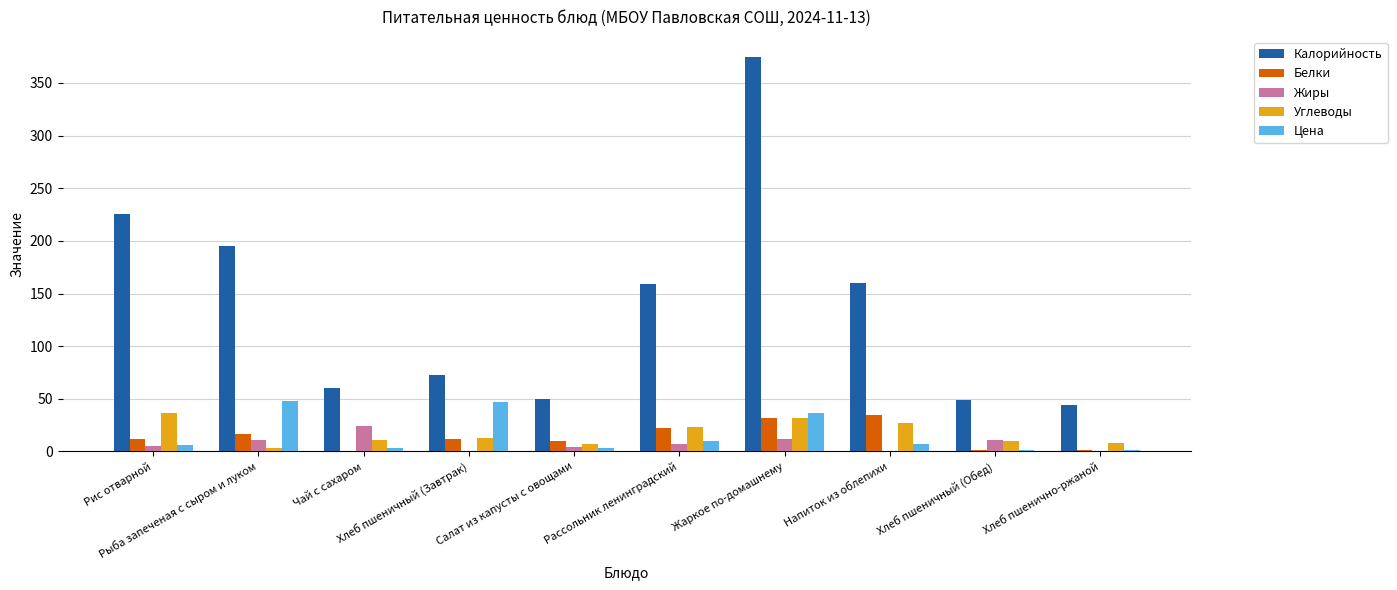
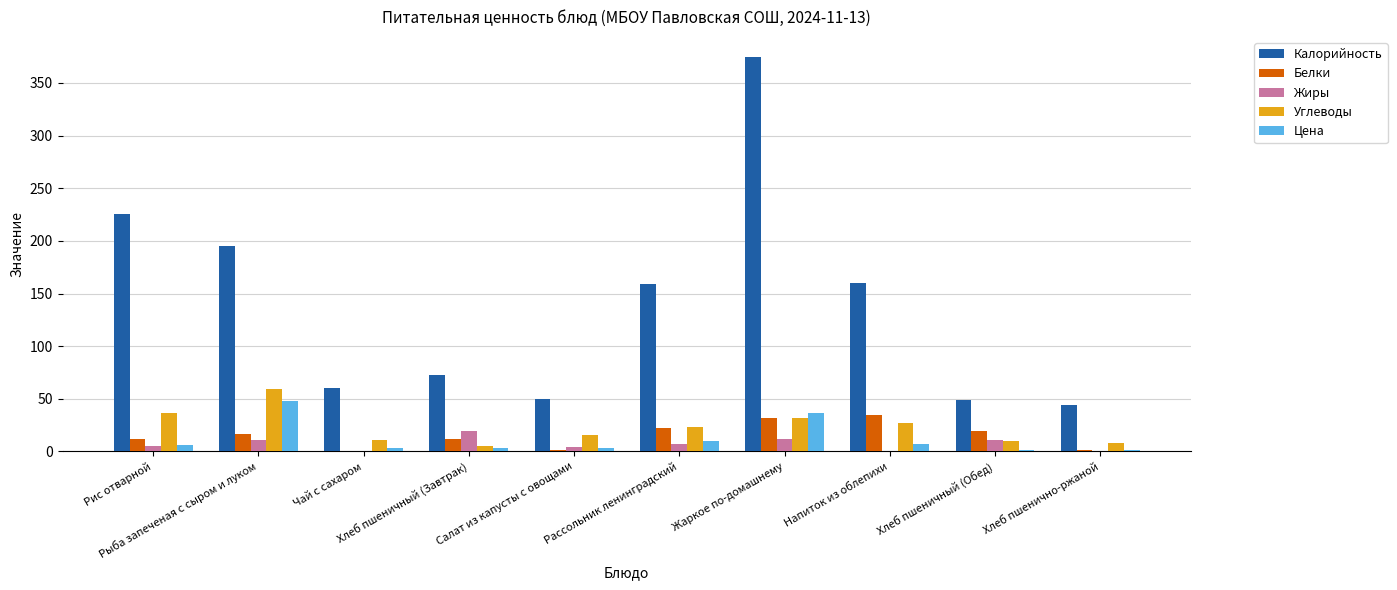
Углеводы, Рыба запеченая с сыром и луком: 3 -> 59
Жиры, Чай с сахаром: 24 -> 0
Жиры, Хлеб пшеничный (Завтрак): 0 -> 19
Углеводы, Хлеб пшеничный (Завтрак): 13 -> 5
Цена, Хлеб пшеничный (Завтрак): 47 -> 3
Белки, Салат из капусты с овощами: 10 -> 2
Углеводы, Салат из капусты с овощами: 7 -> 16
Белки, Хлеб пшеничный (Обед): 2 -> 19
